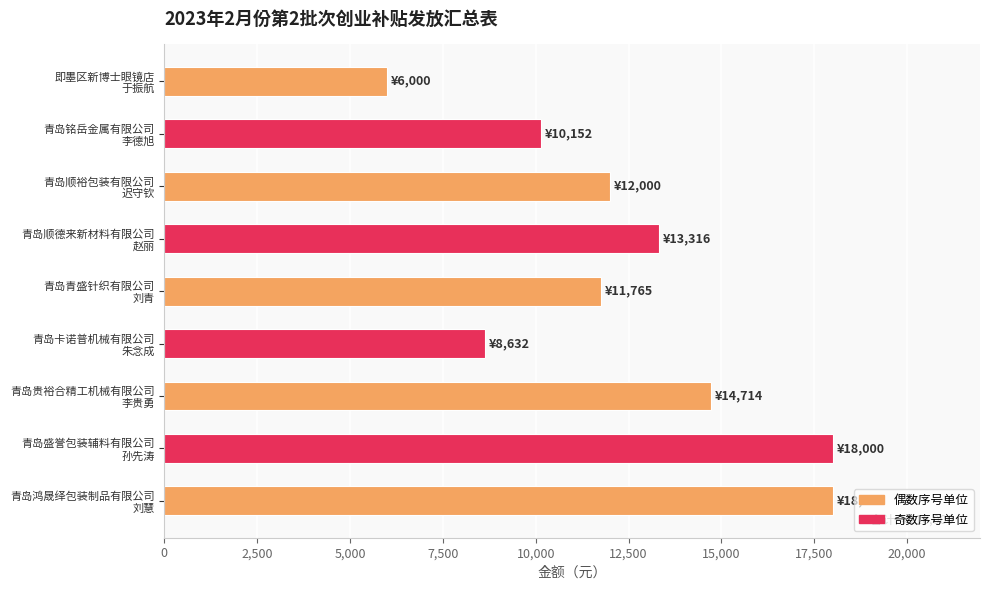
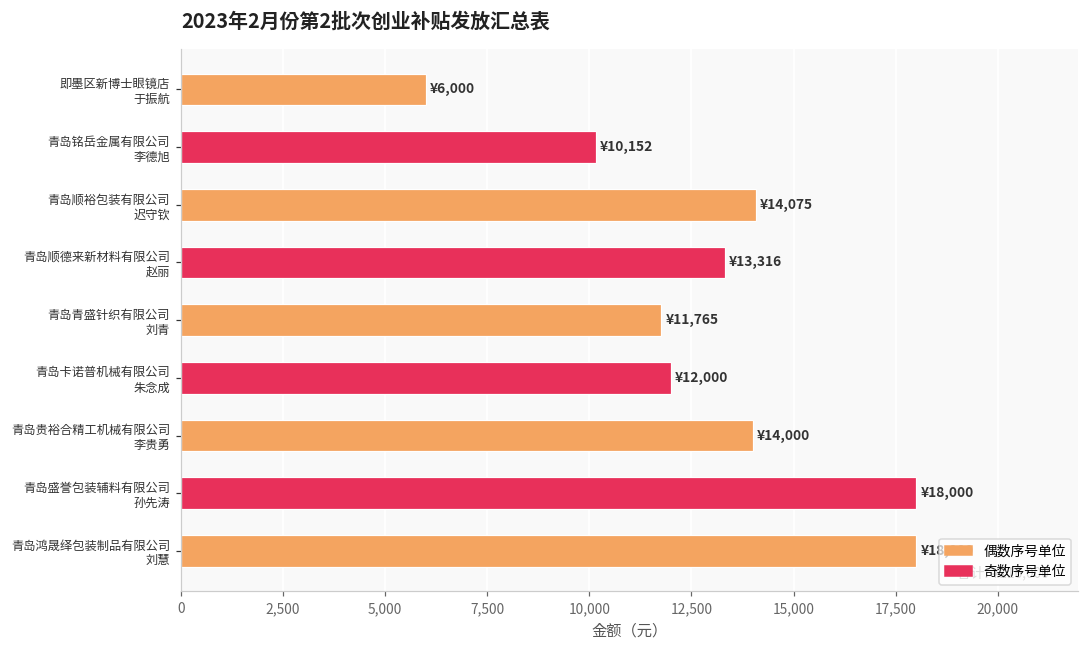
青岛顺裕包装有限公司 迟守钦: ¥12,000 -> ¥14,075
青岛卡诺普机械有限公司 朱念成: ¥8,632 -> ¥12,000
青岛贵裕合精工机械有限公司 李贵勇: ¥14,714 -> ¥14,000
